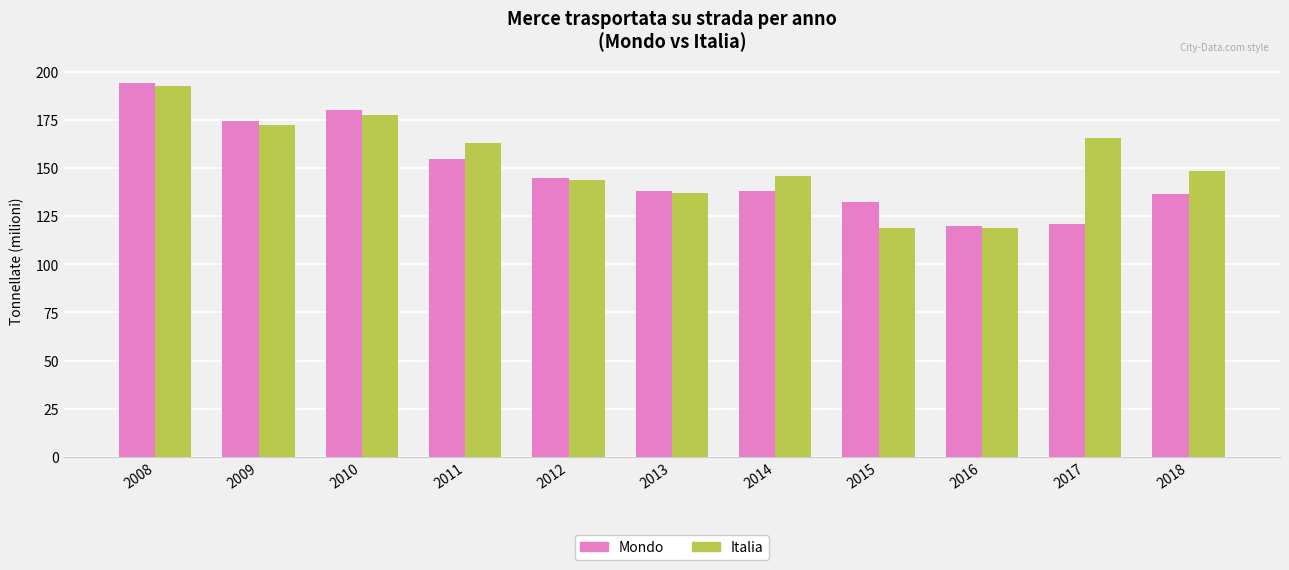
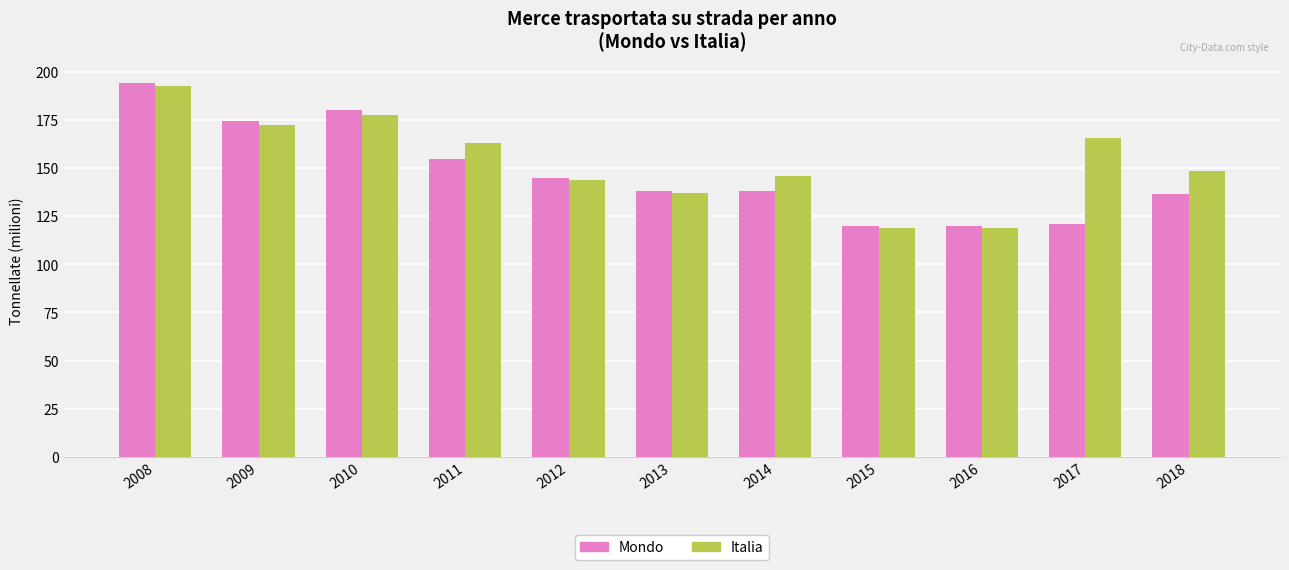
Mondo, 2015: 132 -> 120
